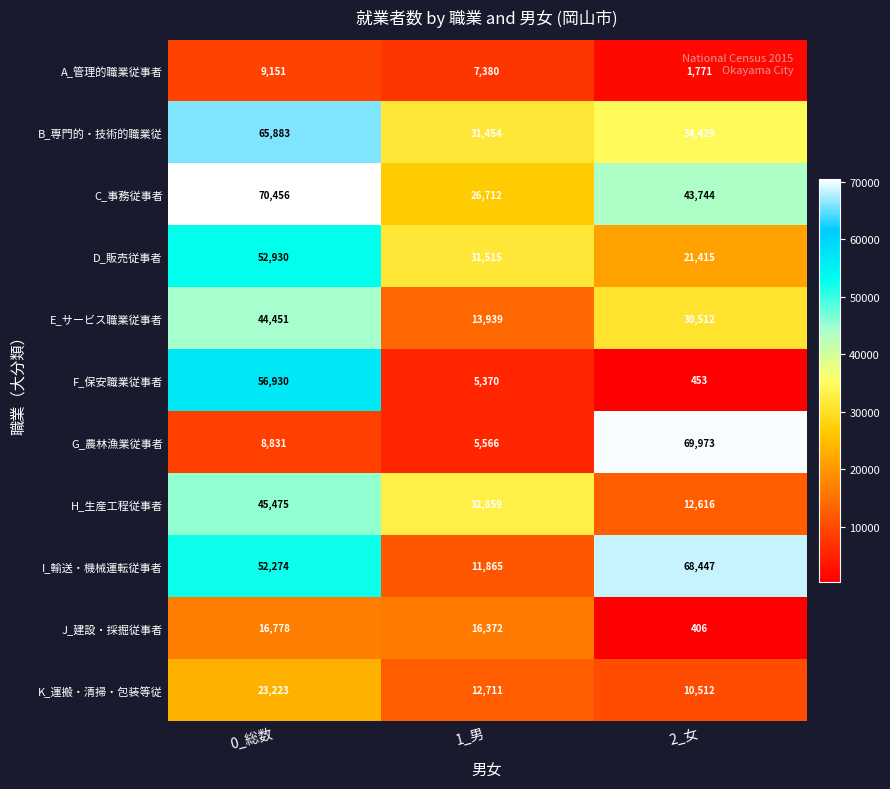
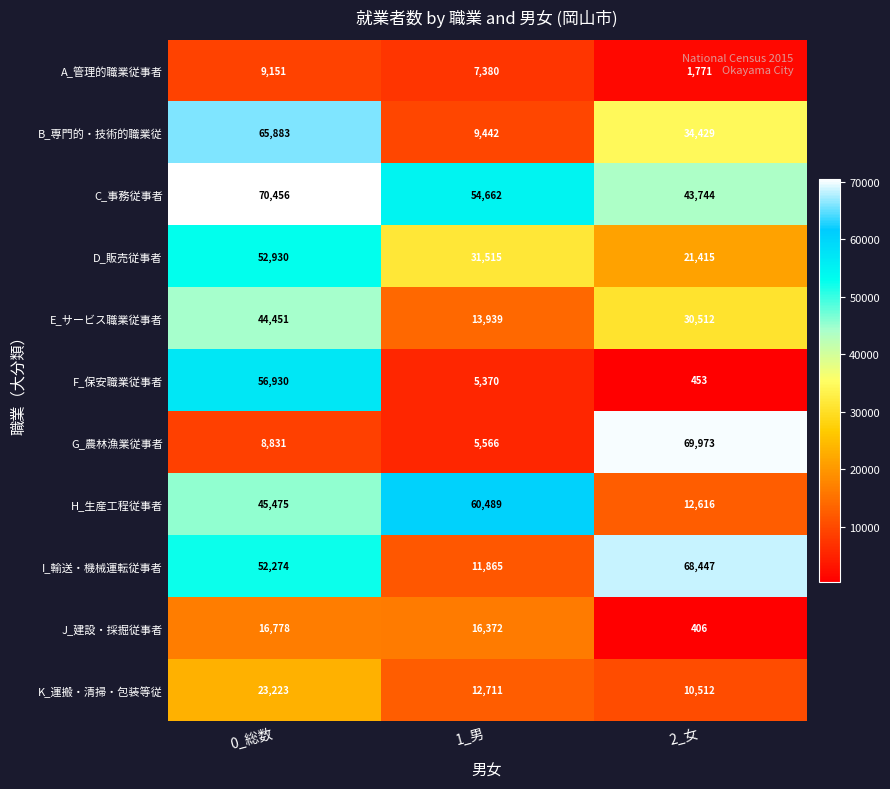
B_専門的・技術的職業従, 1_男: 31,454 -> 9,442
C_事務従事者, 1_男: 26,712 -> 54,662
H_生産工程従事者, 1_男: 32,859 -> 60,489
